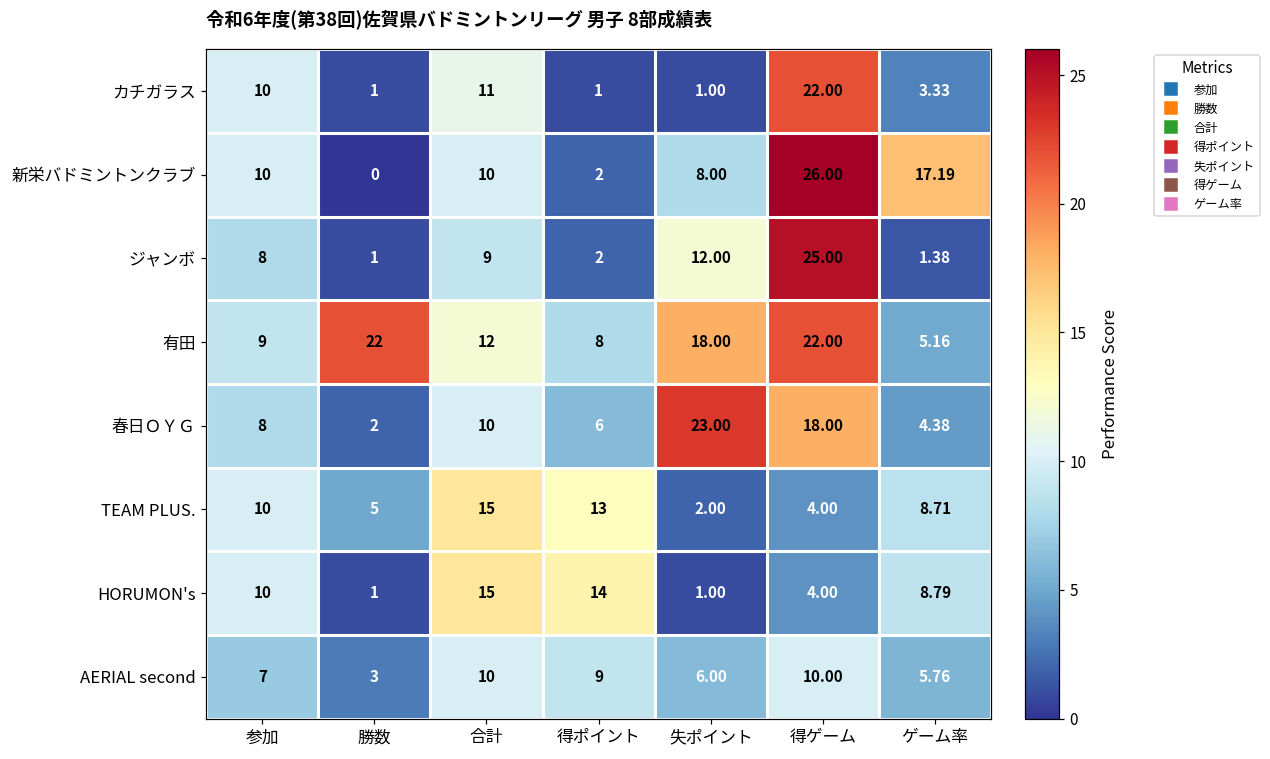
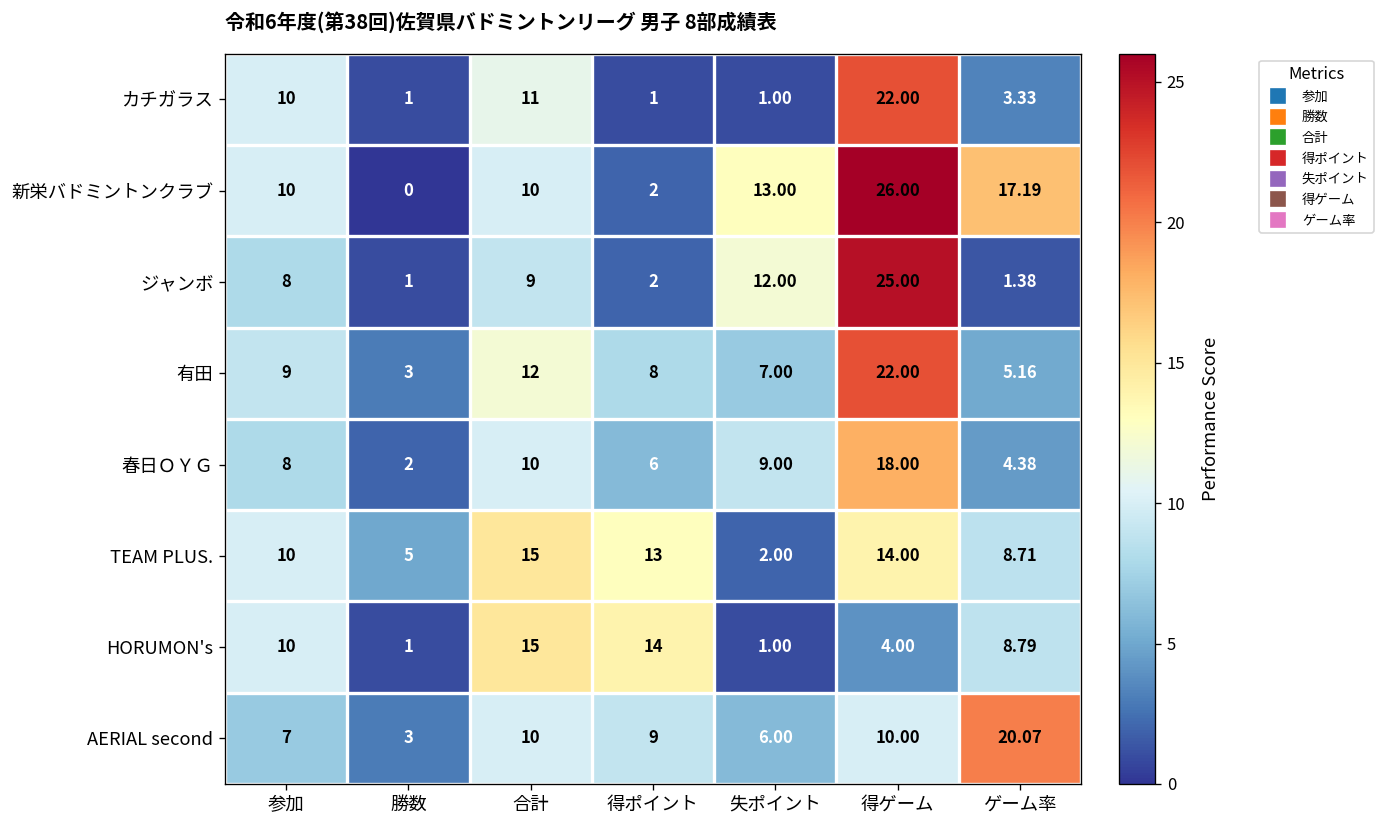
新栄バドミントンクラブ, 失ポイント: 8.00 -> 13.00
有田, 勝数: 22 -> 3
有田, 失ポイント: 18.00 -> 7.00
春日ＯＹＧ, 失ポイント: 23.00 -> 9.00
TEAM PLUS., 得ゲーム: 4.00 -> 14.00
AERIAL second, ゲーム率: 5.76 -> 20.07
